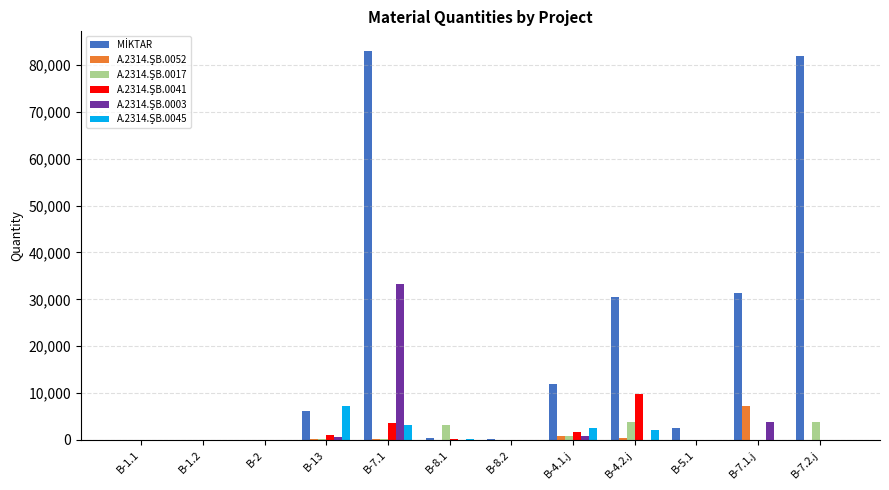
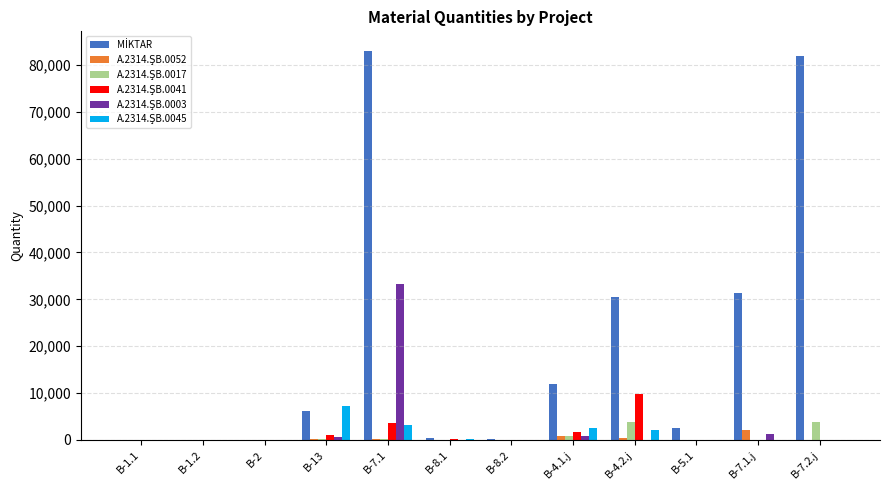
A.2314.ŞB.0017, B-8.1: 3,000 -> 0
A.2314.ŞB.0052, B-7.1.j: 7,000 -> 2,000
A.2314.ŞB.0003, B-7.1.j: 4,000 -> 1,000
